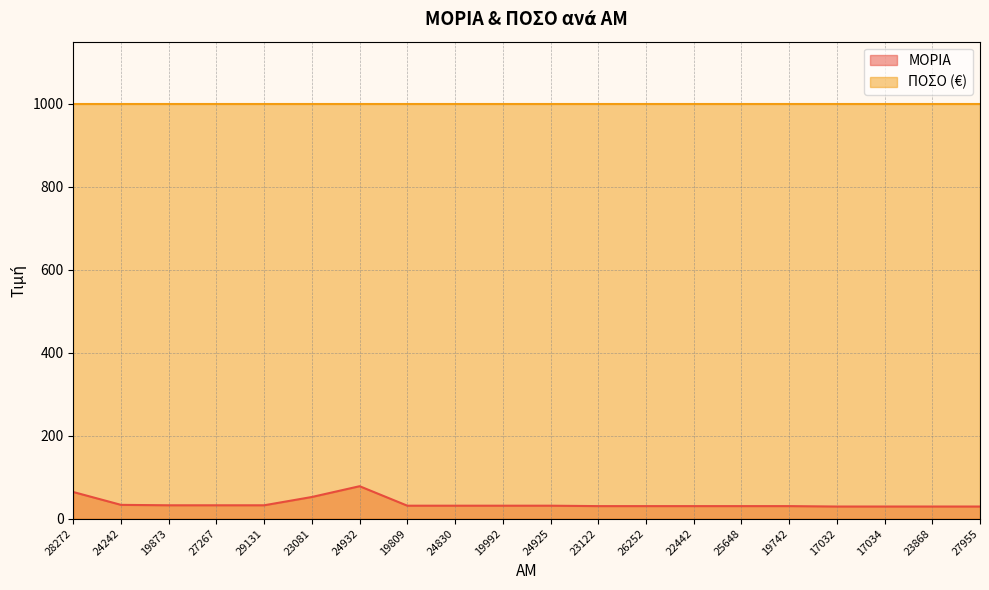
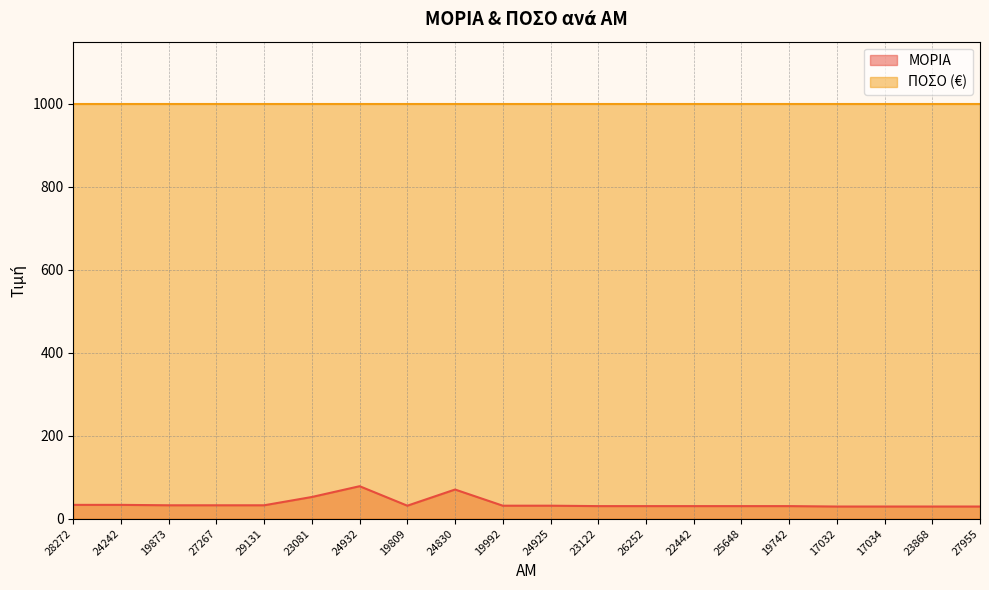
ΜΟΡΙΑ, 28272: 60 -> 30
ΜΟΡΙΑ, 24830: 30 -> 70
